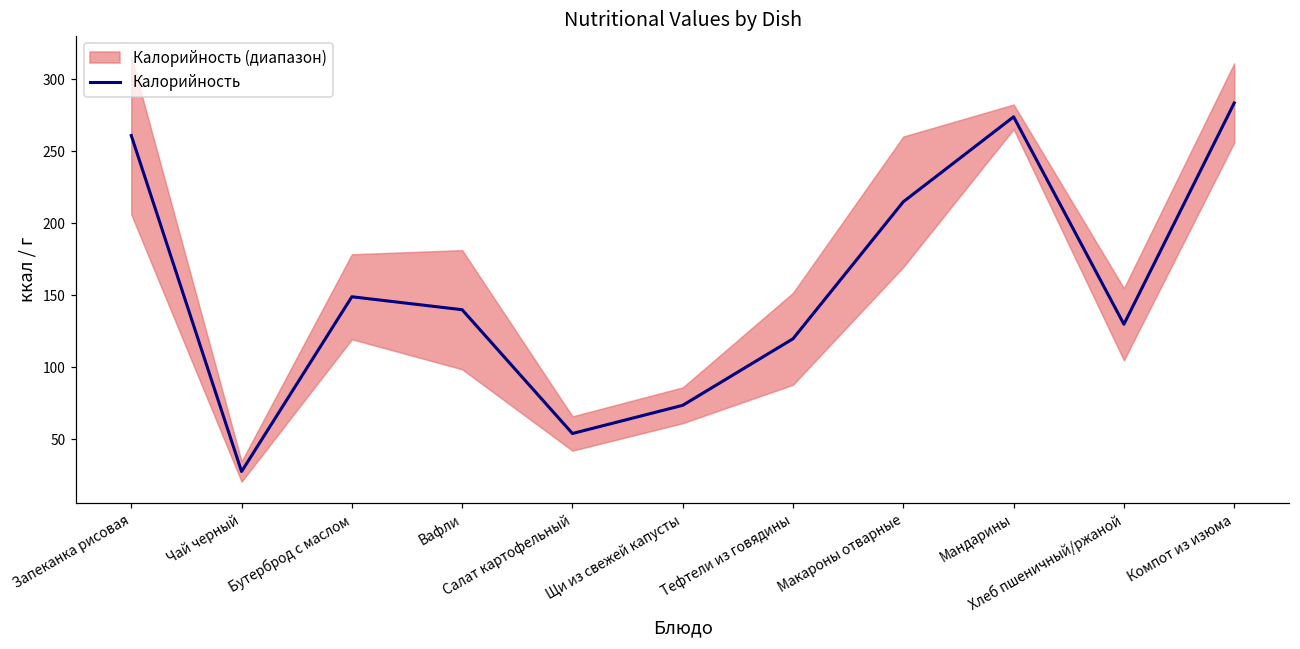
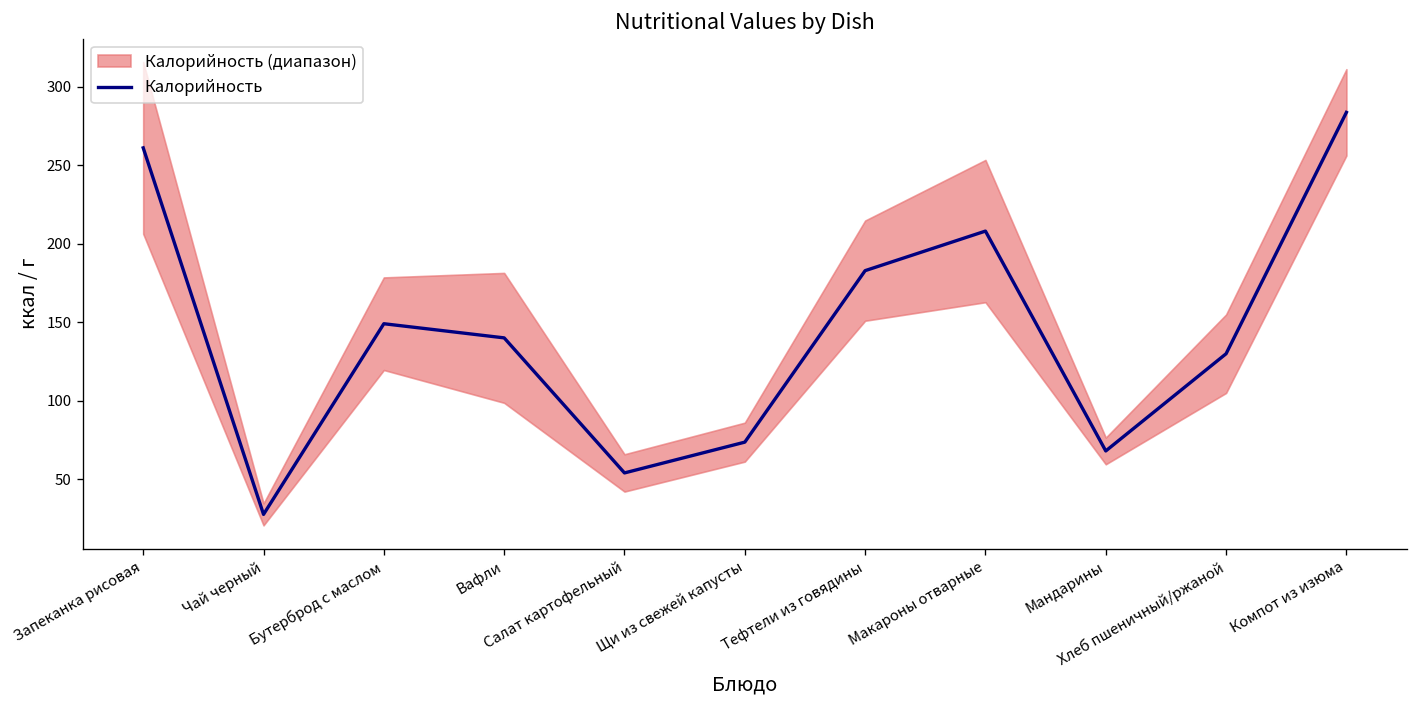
Калорийность, Тефтели из говядины: 120 -> 183
Калорийность, Макароны отварные: 215 -> 208
Калорийность, Мандарины: 274 -> 68
